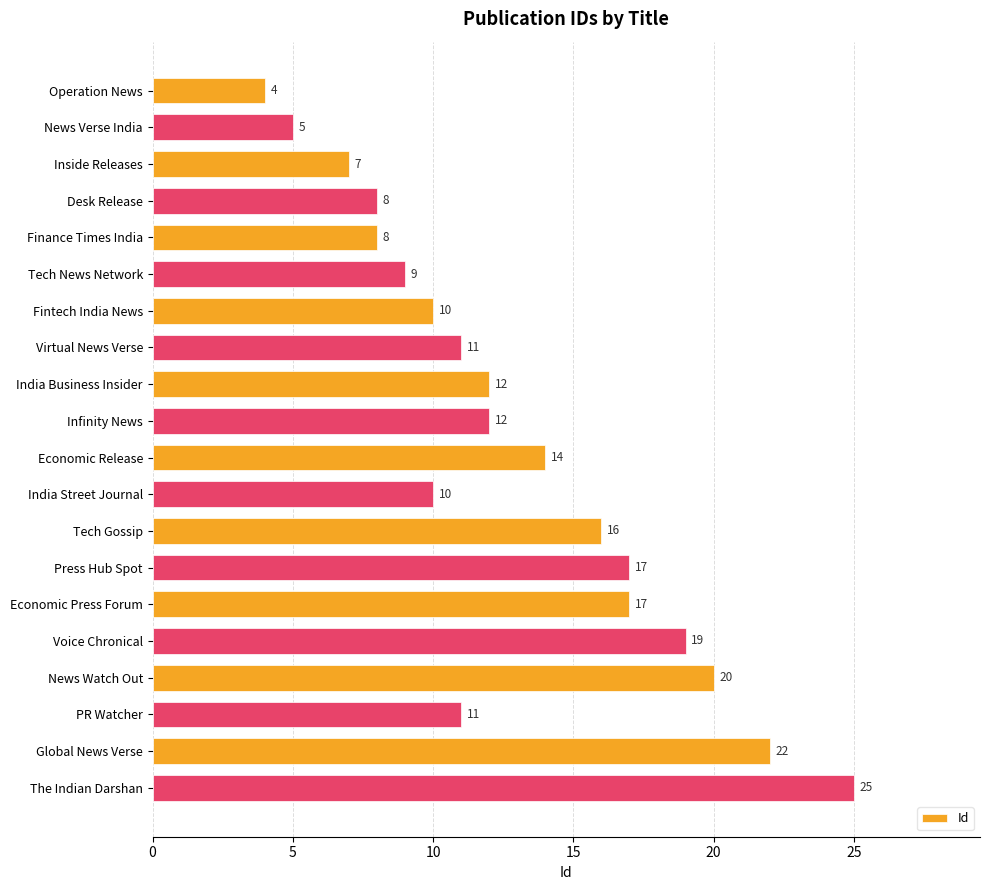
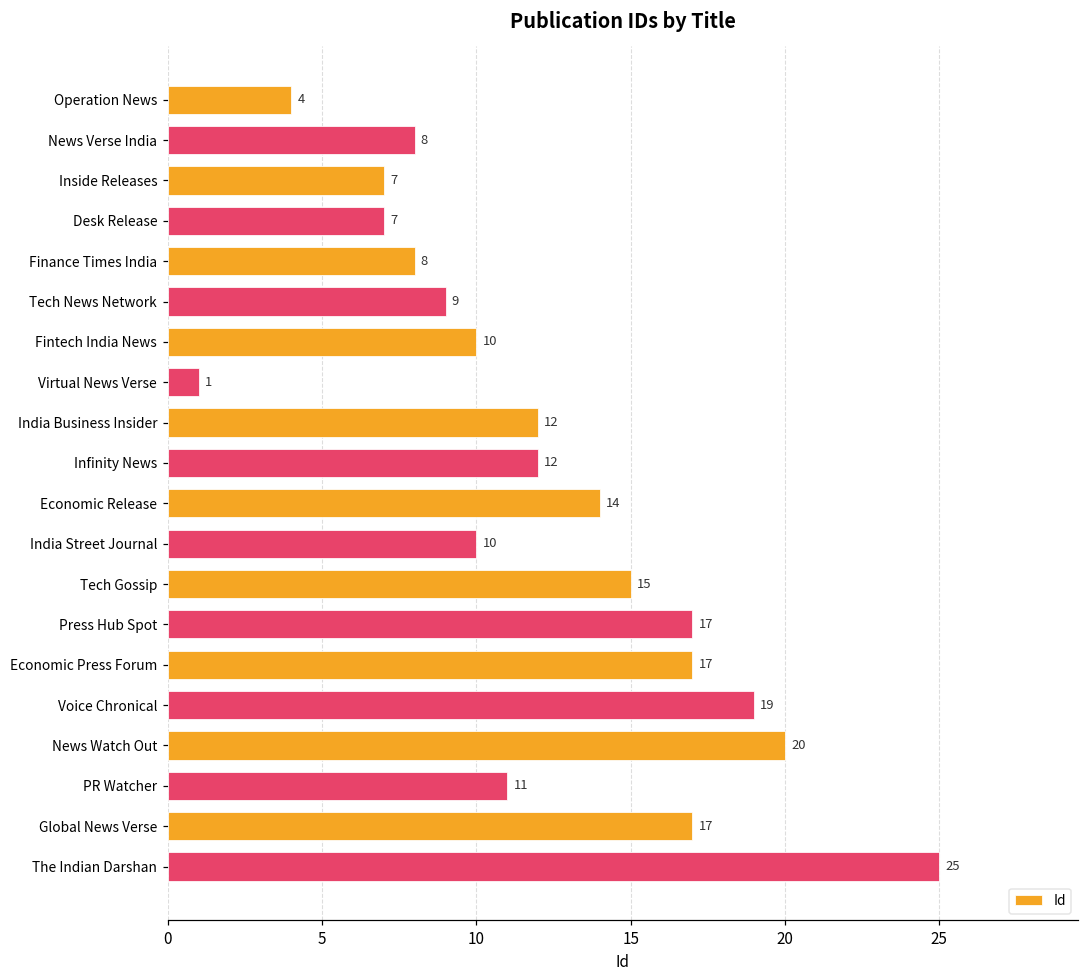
News Verse India: 5 -> 8
Desk Release: 8 -> 7
Virtual News Verse: 11 -> 1
Tech Gossip: 16 -> 15
Global News Verse: 22 -> 17
